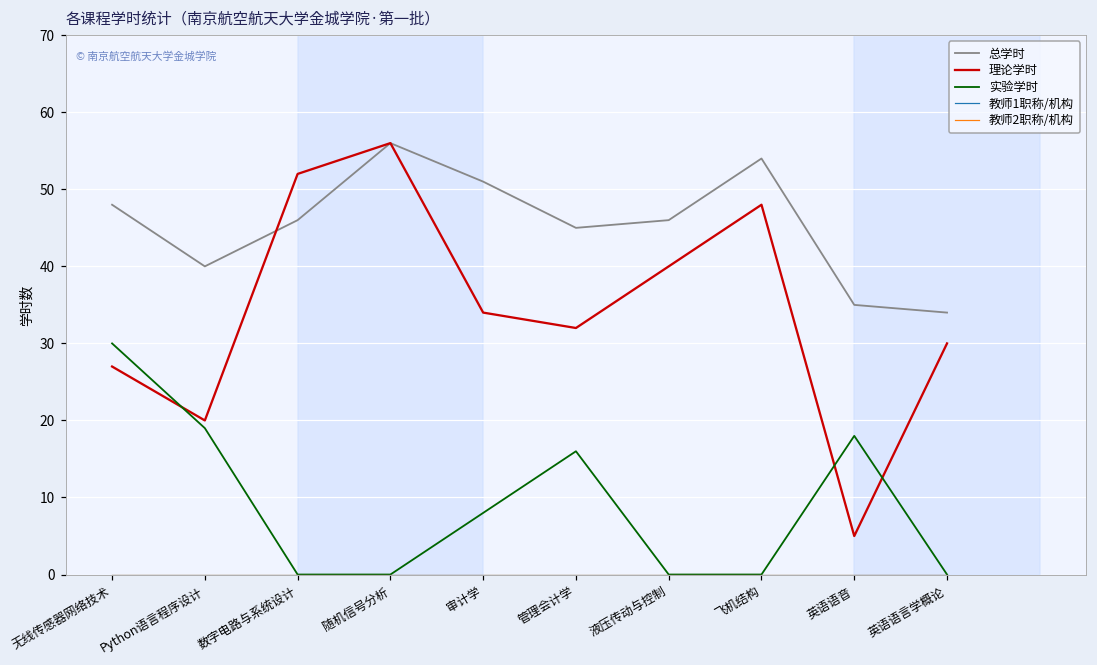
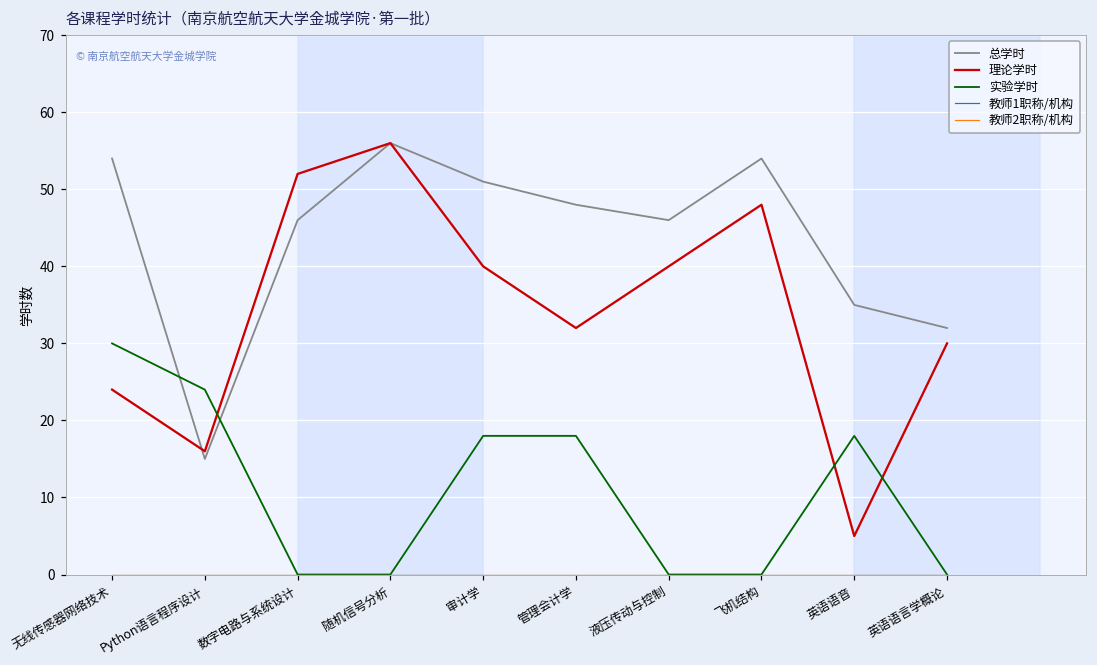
总学时, 无线传感器网络技术: 48 -> 54
理论学时, 无线传感器网络技术: 27 -> 24
总学时, Python语言程序设计: 40 -> 15
理论学时, Python语言程序设计: 20 -> 16
实验学时, Python语言程序设计: 19 -> 24
理论学时, 审计学: 34 -> 40
实验学时, 审计学: 8 -> 18
总学时, 管理会计学: 45 -> 48
实验学时, 管理会计学: 16 -> 18
总学时, 英语语言学概论: 34 -> 32
